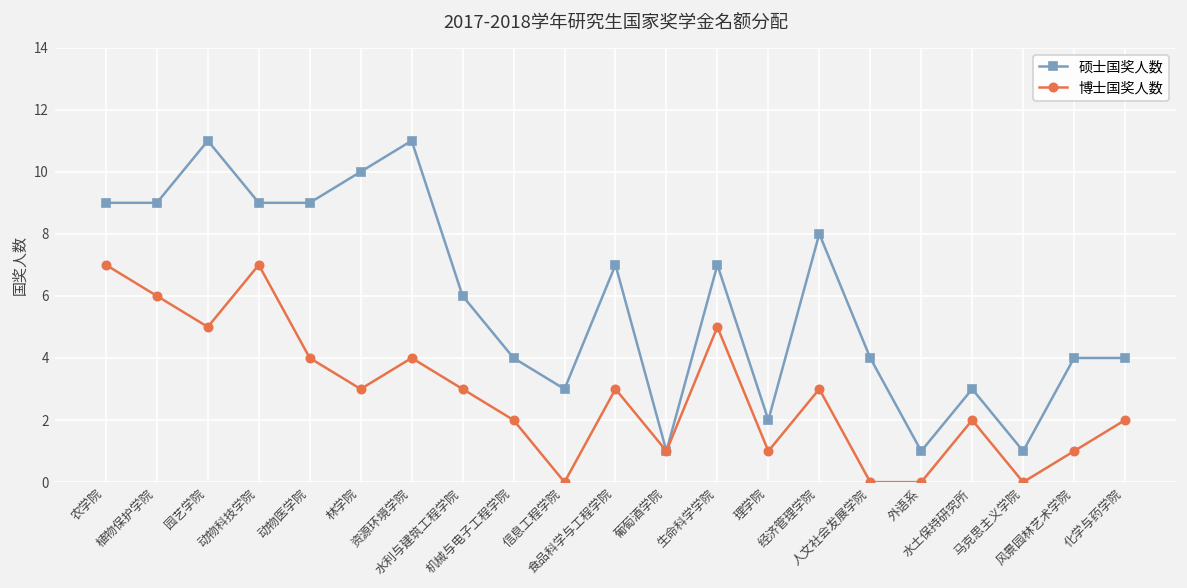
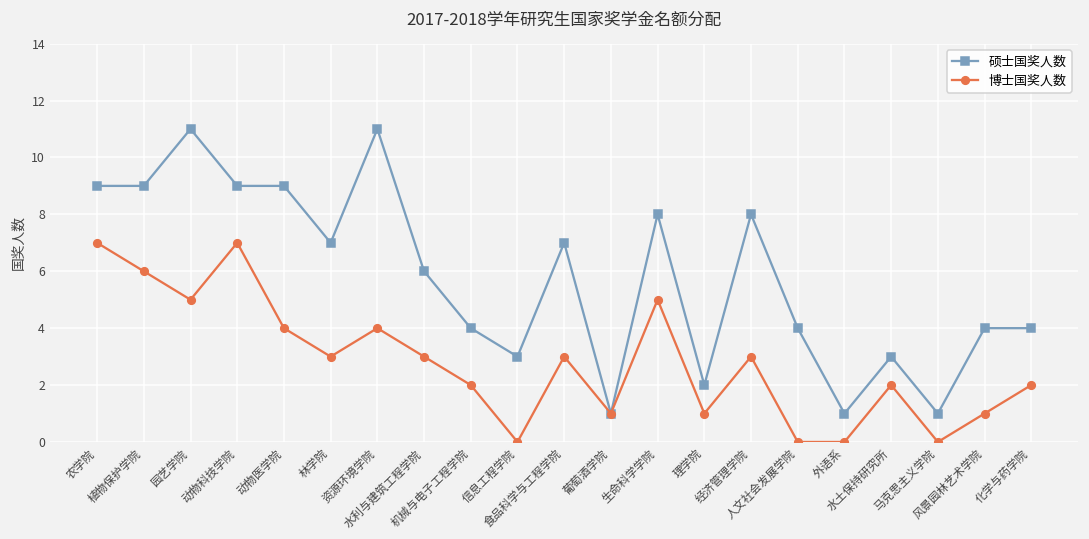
硕士国奖人数, 林学院: 10 -> 7
硕士国奖人数, 生命科学学院: 7 -> 8
